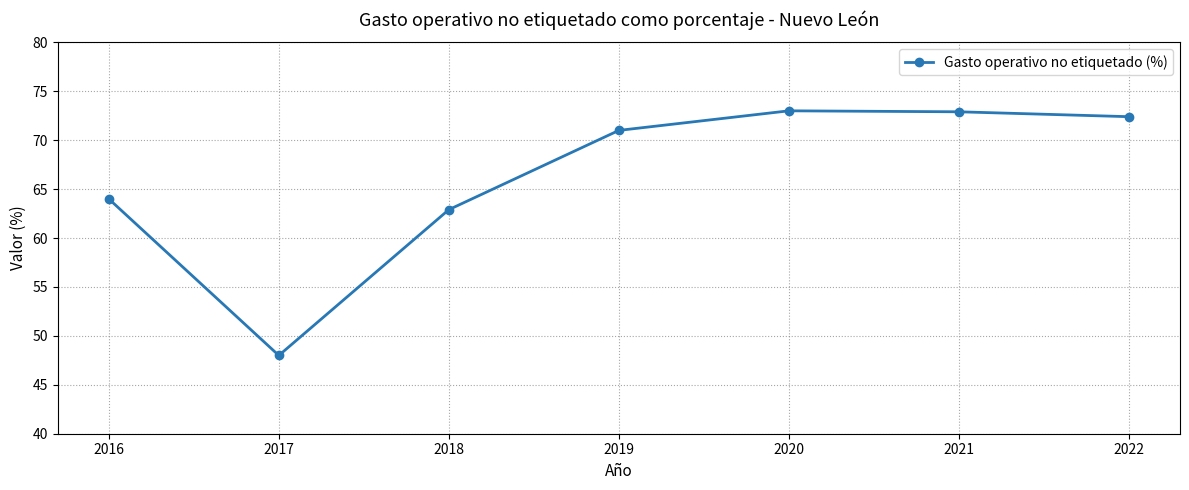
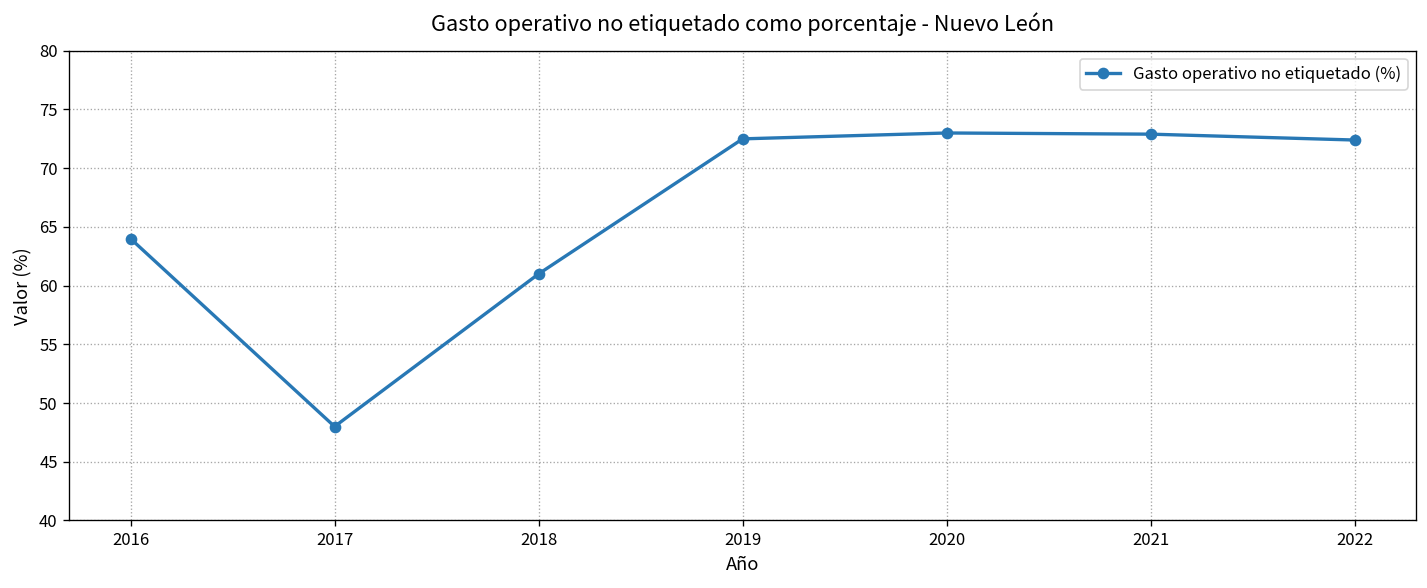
2018: 63 -> 61
2019: 71 -> 73
